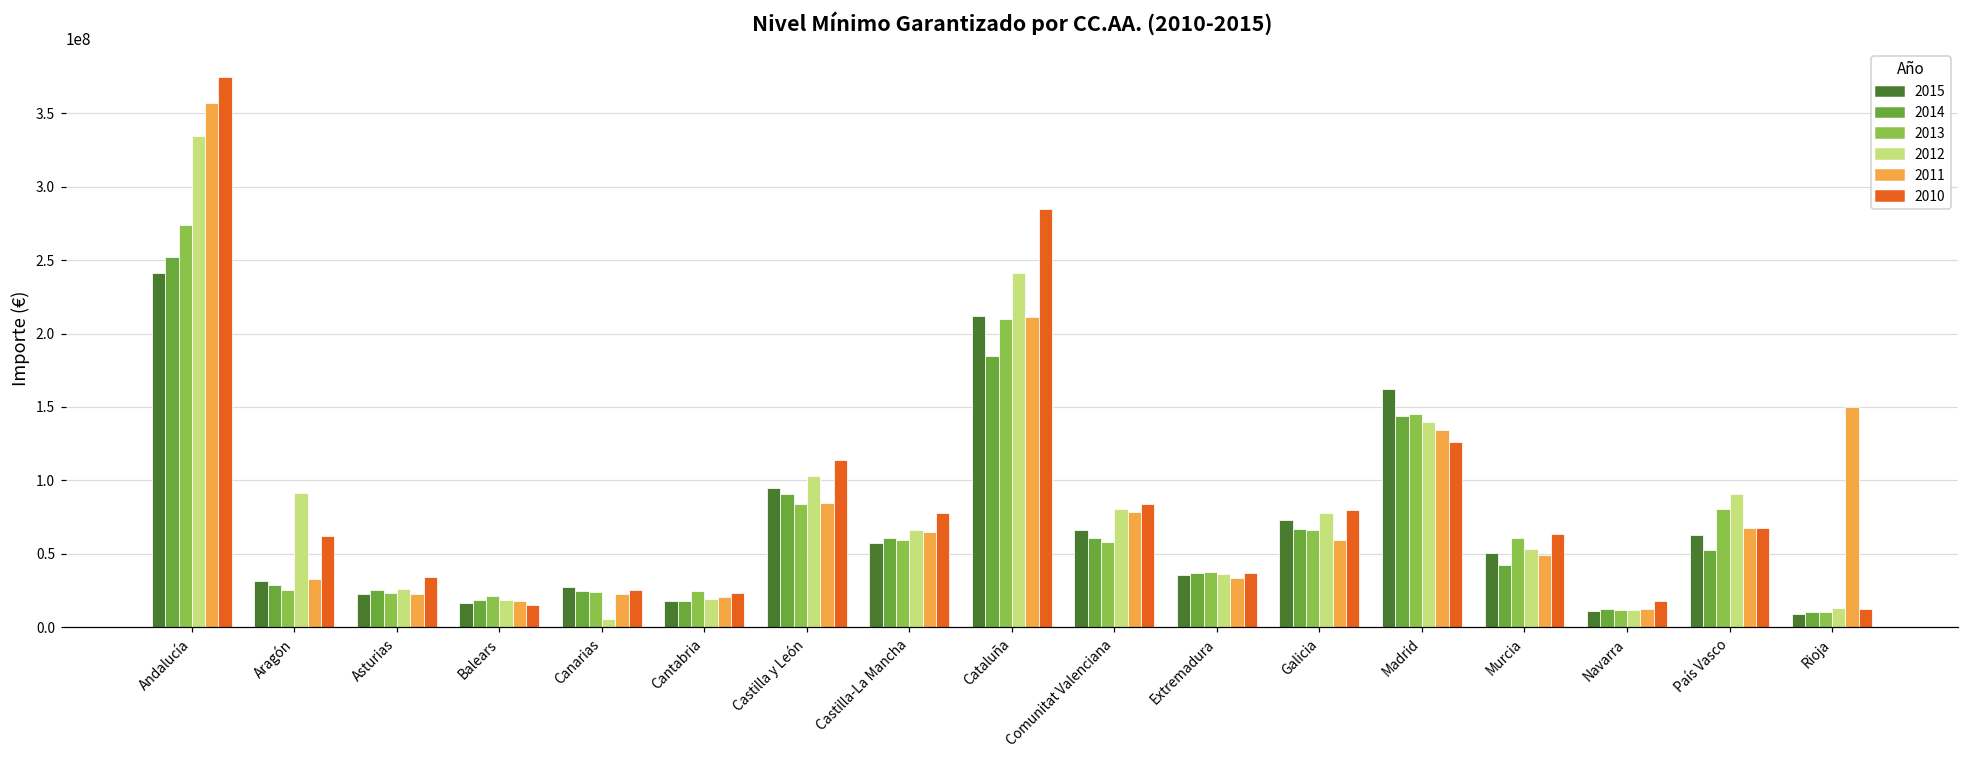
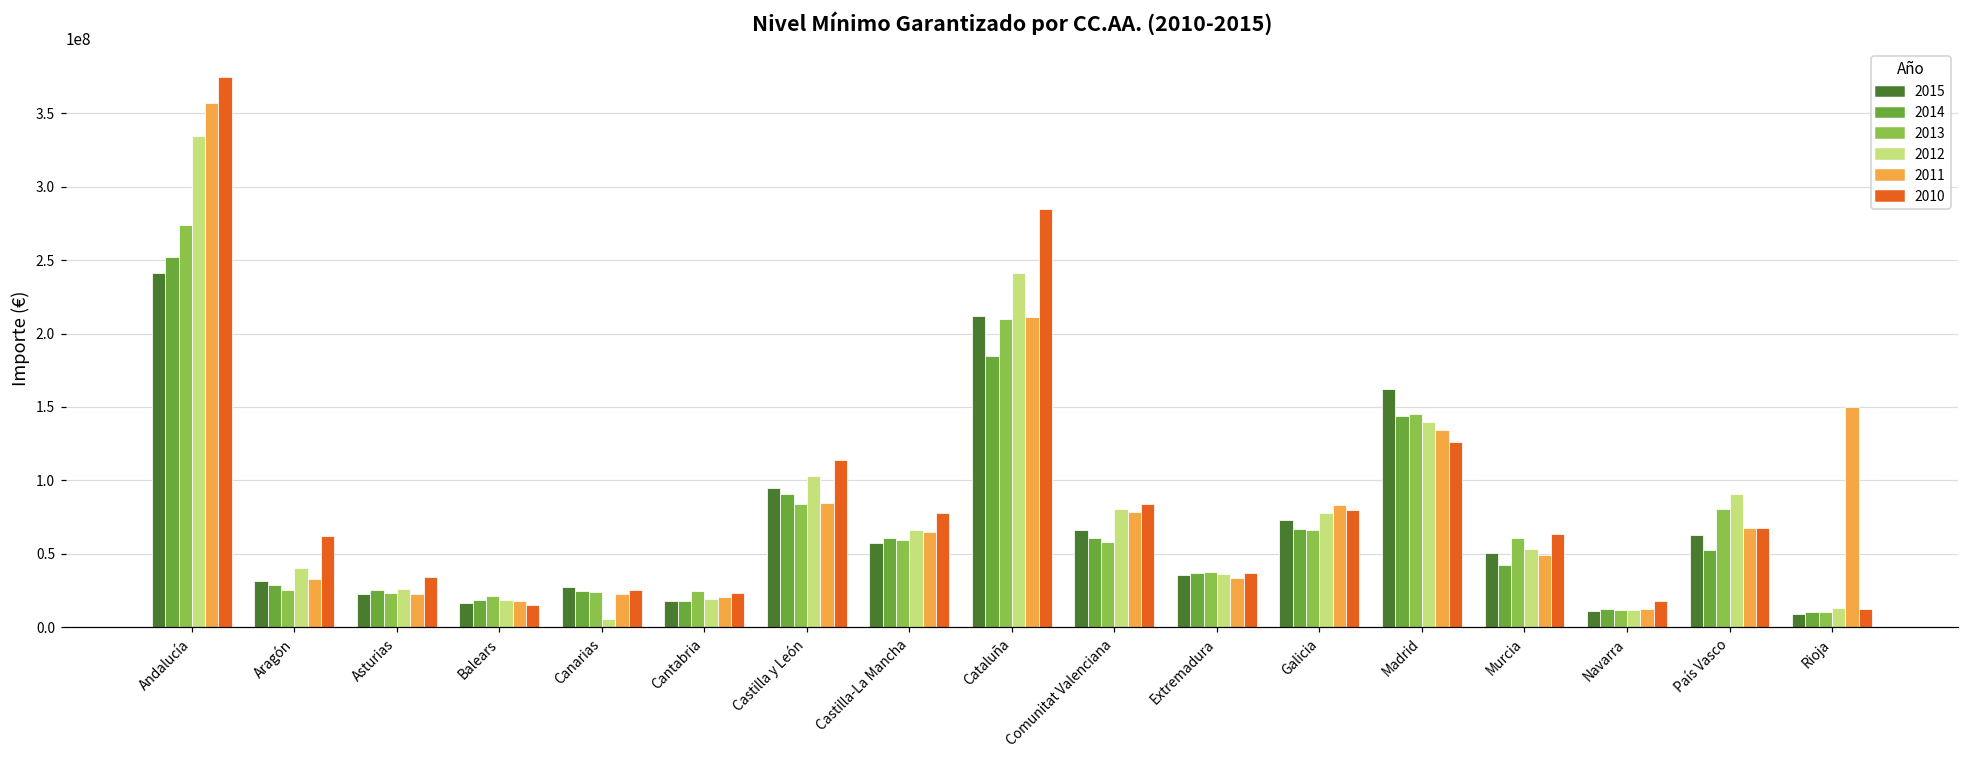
2012, Aragón: 91000000 -> 40000000
2011, Galicia: 60000000 -> 83000000
